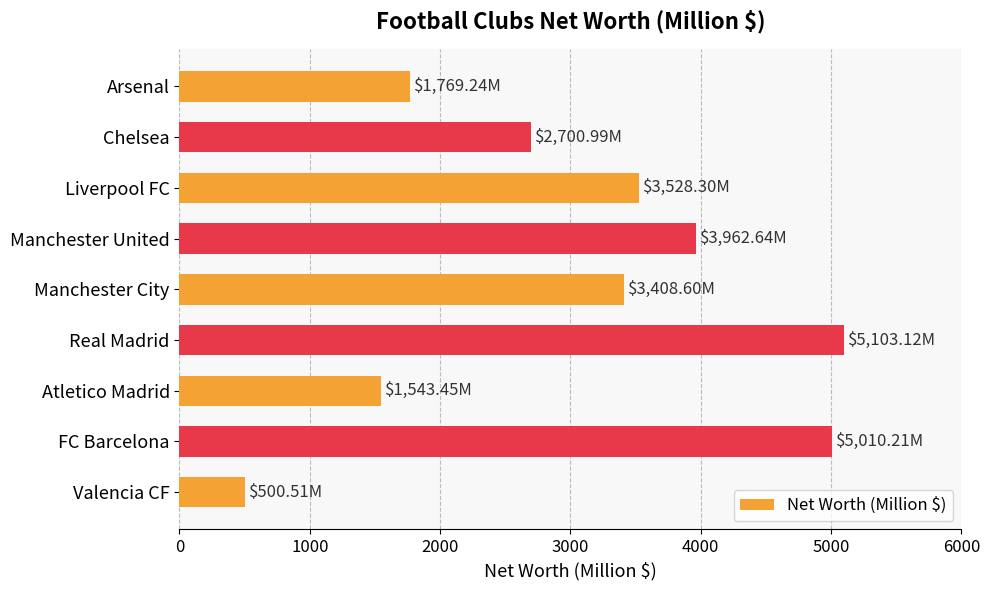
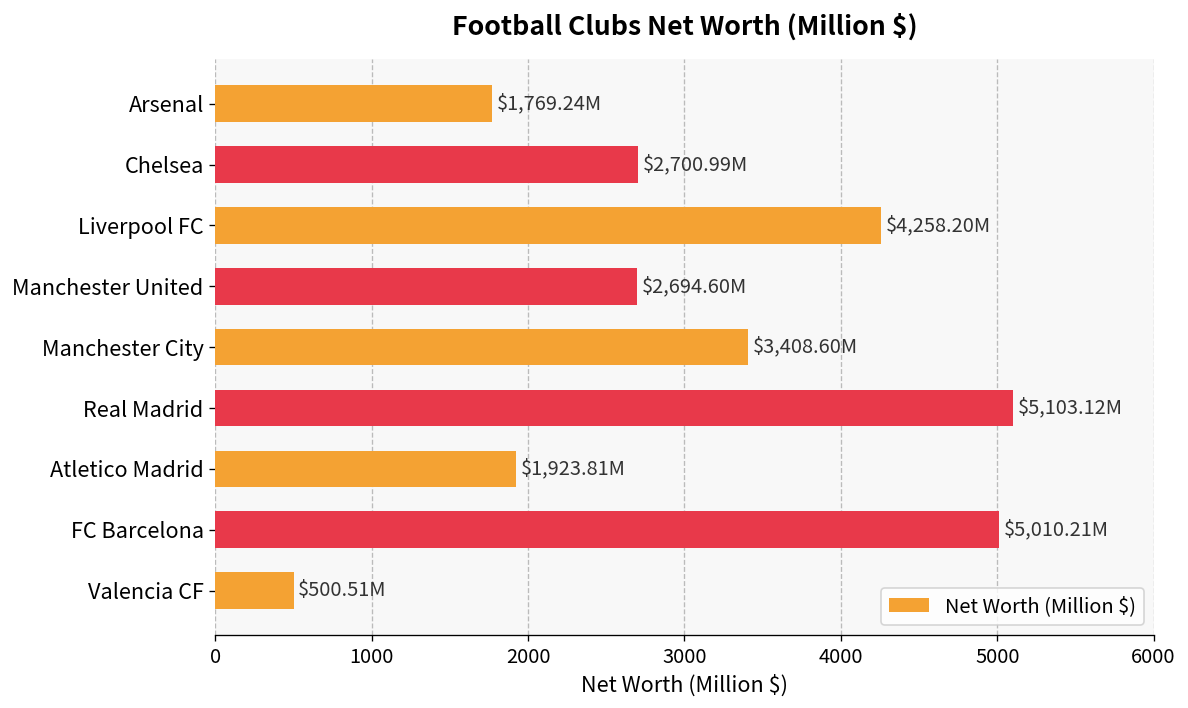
Liverpool FC: $3,528.30M -> $4,258.20M
Manchester United: $3,962.64M -> $2,694.60M
Atletico Madrid: $1,543.45M -> $1,923.81M
